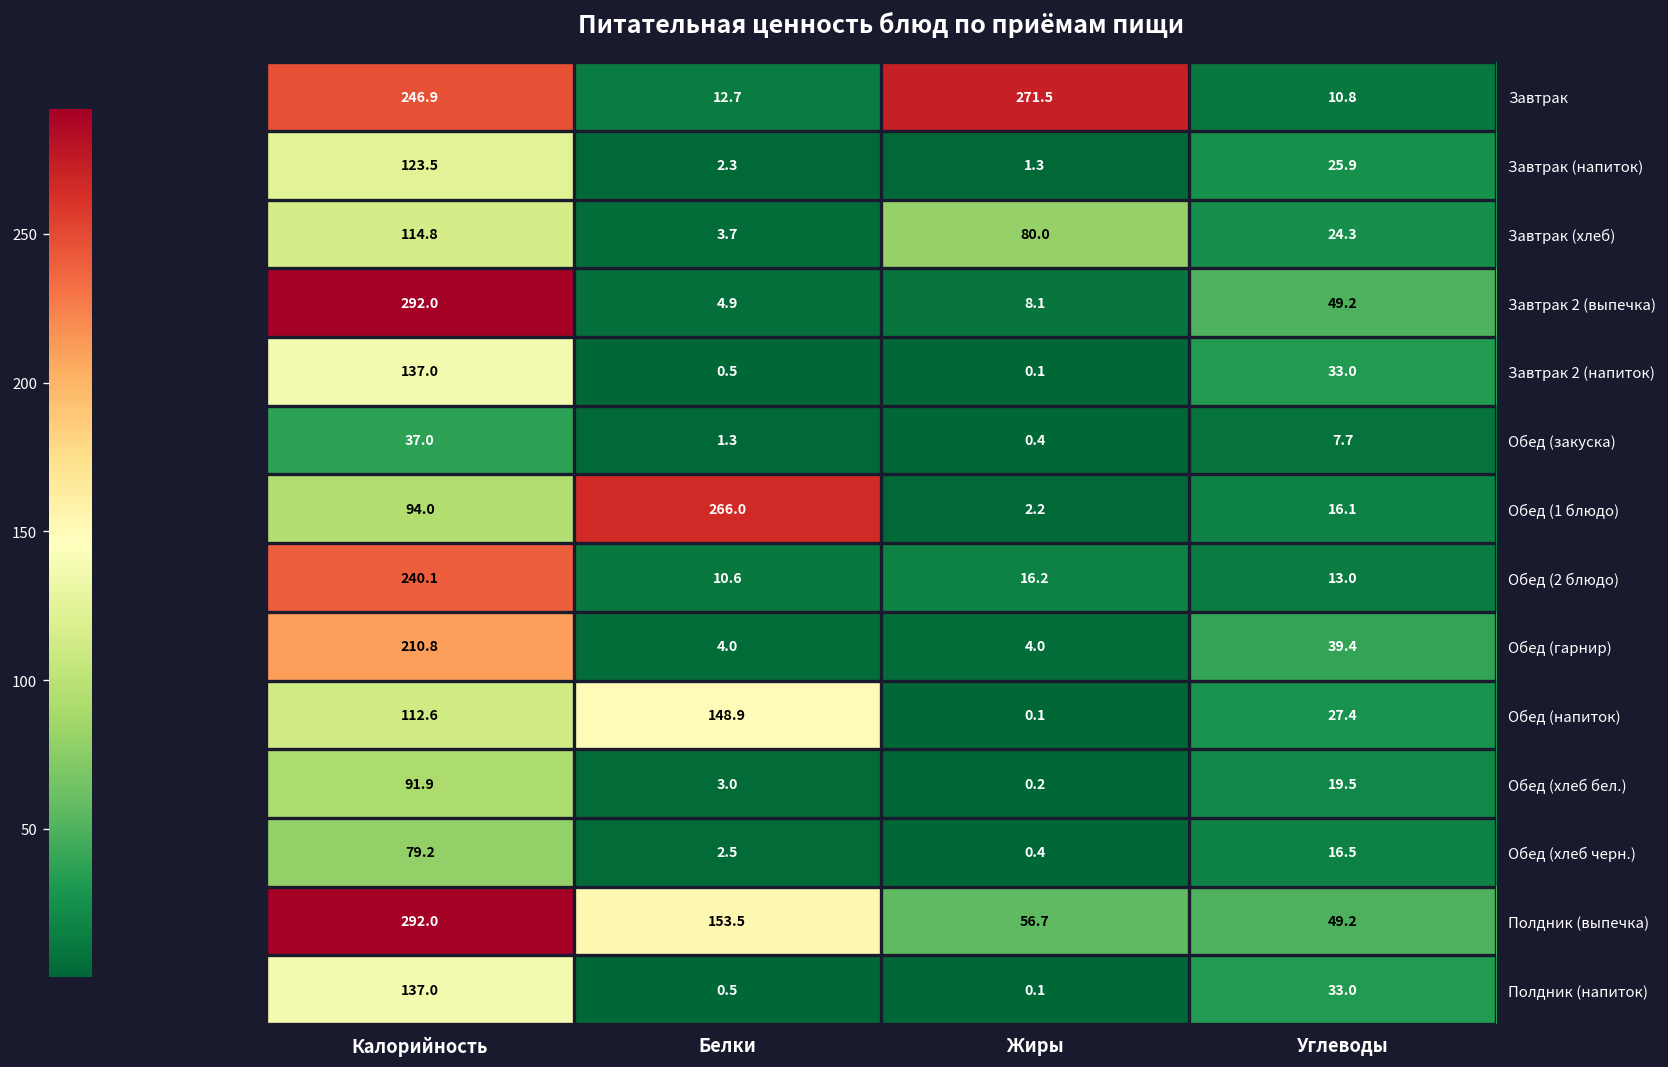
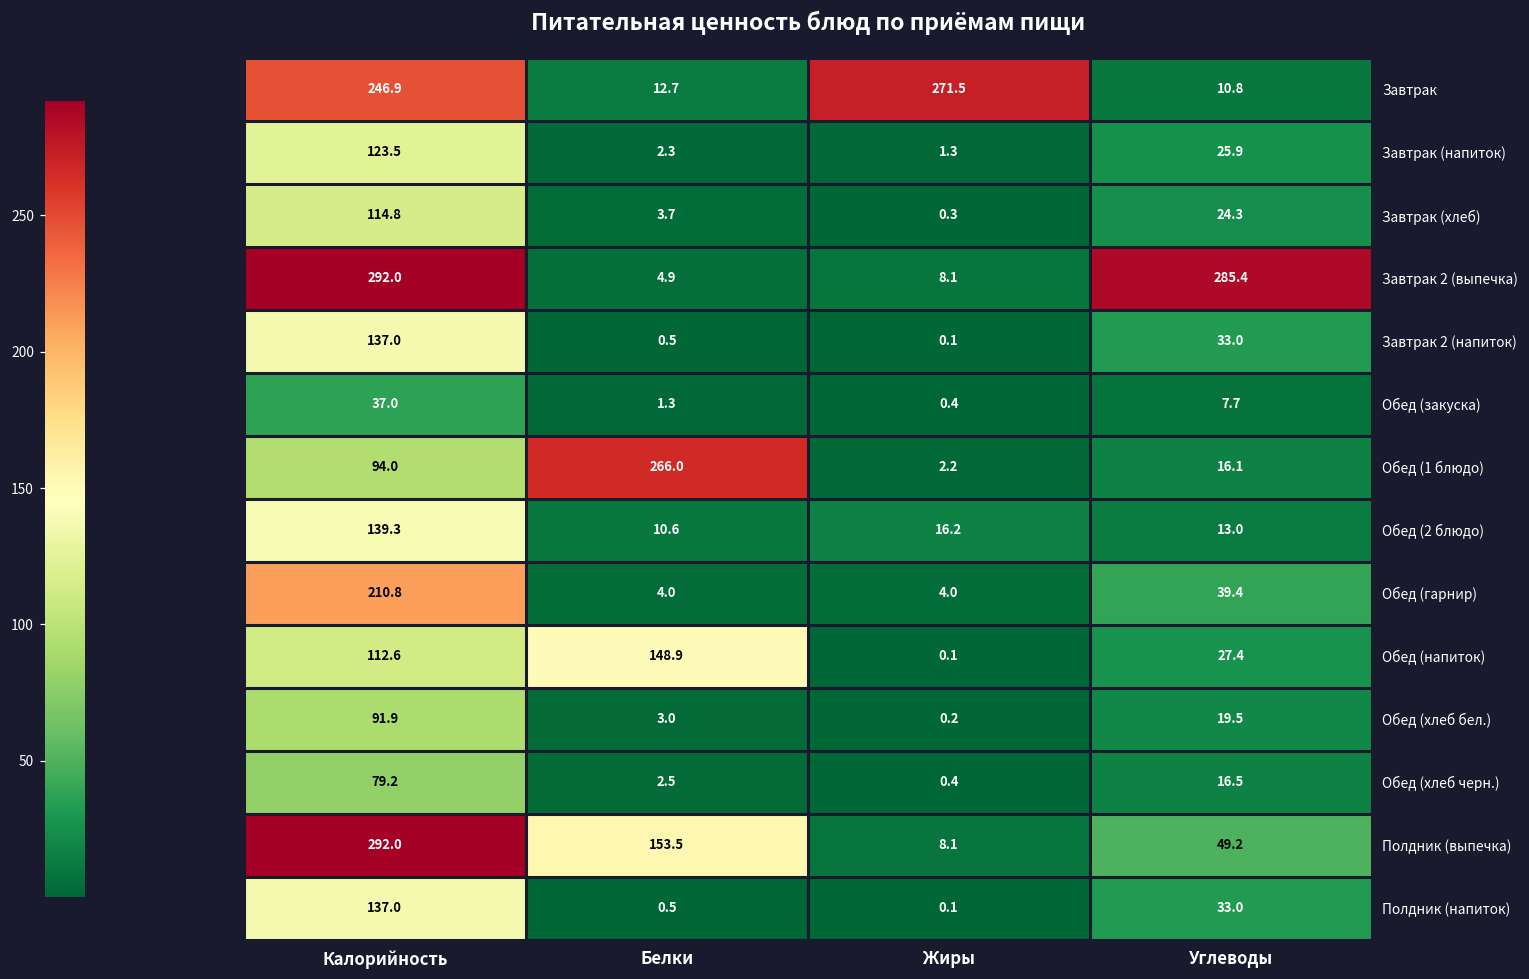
Завтрак (хлеб), Жиры: 80.0 -> 0.3
Завтрак 2 (выпечка), Углеводы: 49.2 -> 285.4
Обед (2 блюдо), Калорийность: 240.1 -> 139.3
Полдник (выпечка), Жиры: 56.7 -> 8.1
